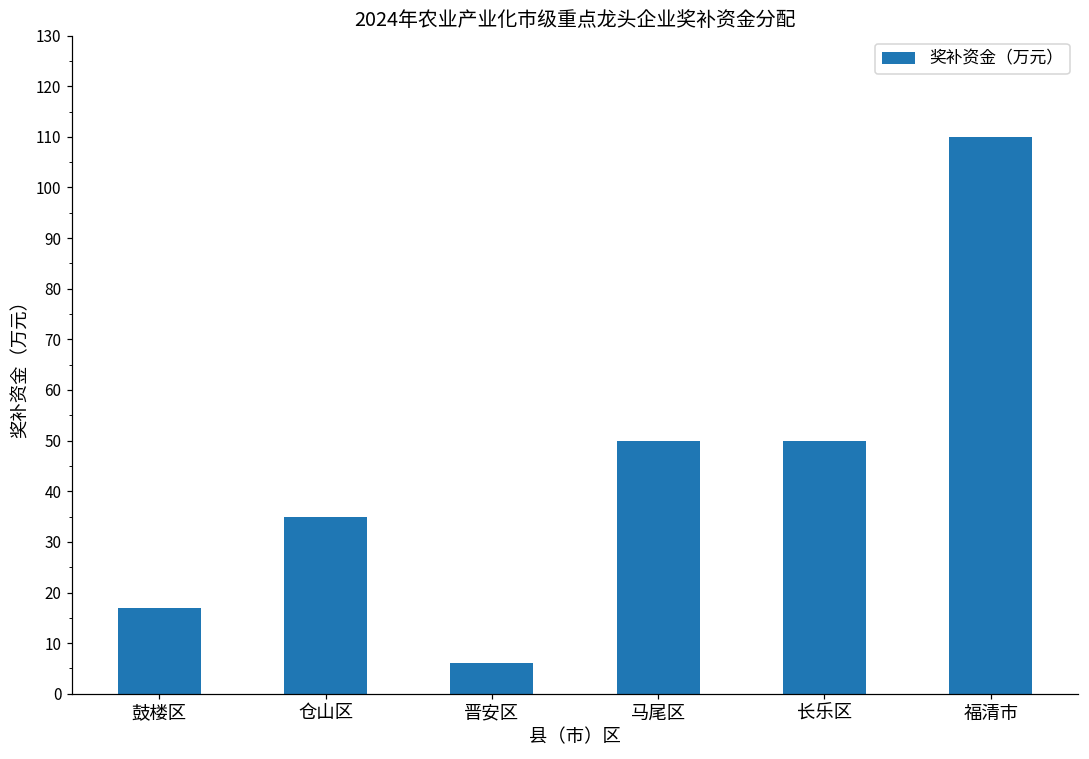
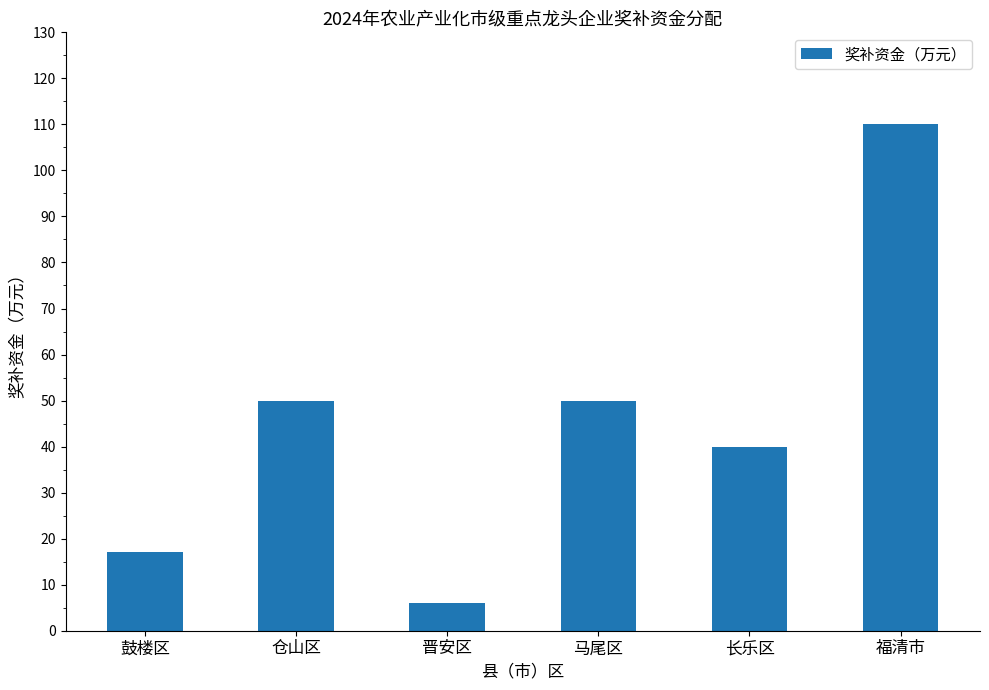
仓山区: 35 -> 50
长乐区: 50 -> 40
